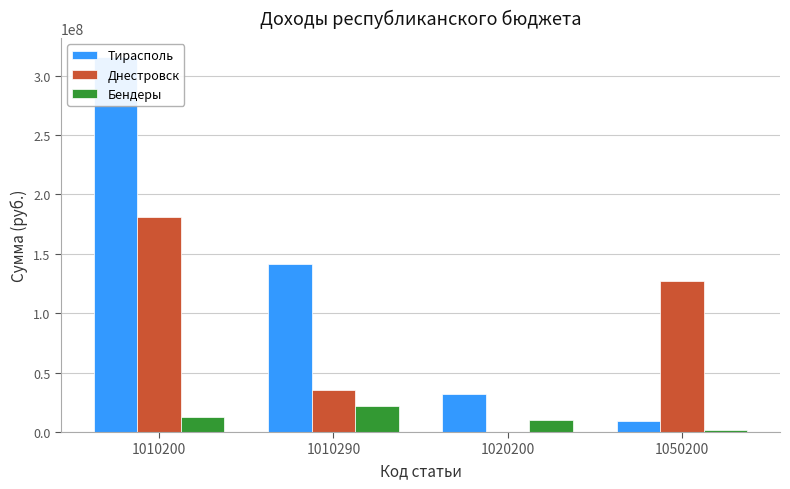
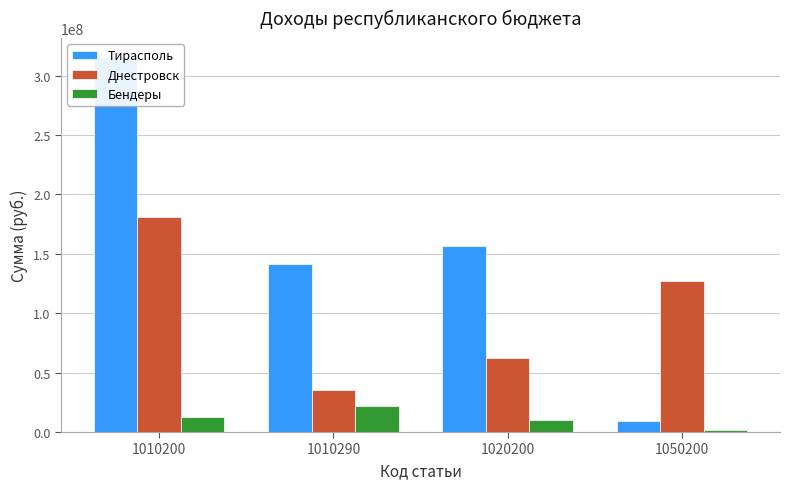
Тирасполь, 1020200: 32000000 -> 157000000
Днестровск, 1020200: 0 -> 62000000
